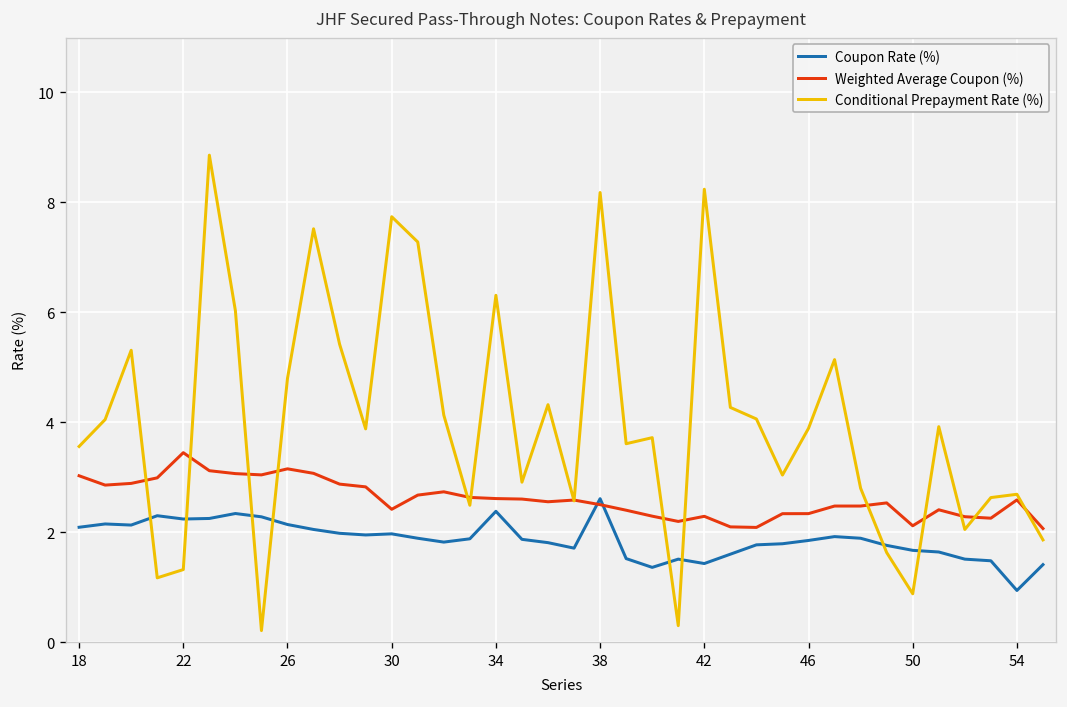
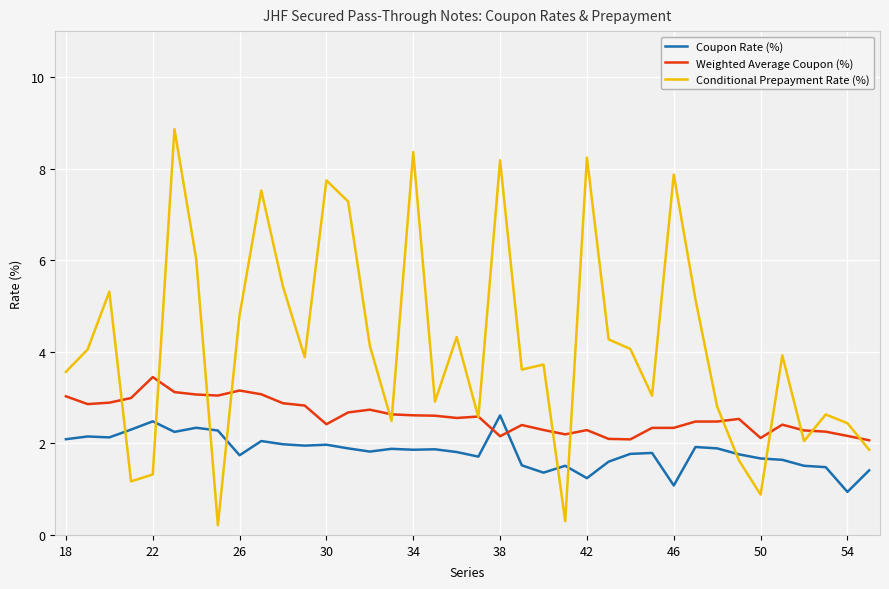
Coupon Rate (%), 22: 2.2 -> 2.5
Coupon Rate (%), 26: 2.1 -> 1.7
Coupon Rate (%), 34: 2.4 -> 1.9
Conditional Prepayment Rate (%), 34: 6.3 -> 8.4
Weighted Average Coupon (%), 38: 2.5 -> 2.2
Coupon Rate (%), 42: 1.4 -> 1.2
Coupon Rate (%), 46: 1.9 -> 1.1
Conditional Prepayment Rate (%), 46: 3.9 -> 7.9
Weighted Average Coupon (%), 54: 2.6 -> 2.2
Conditional Prepayment Rate (%), 54: 2.7 -> 2.4
